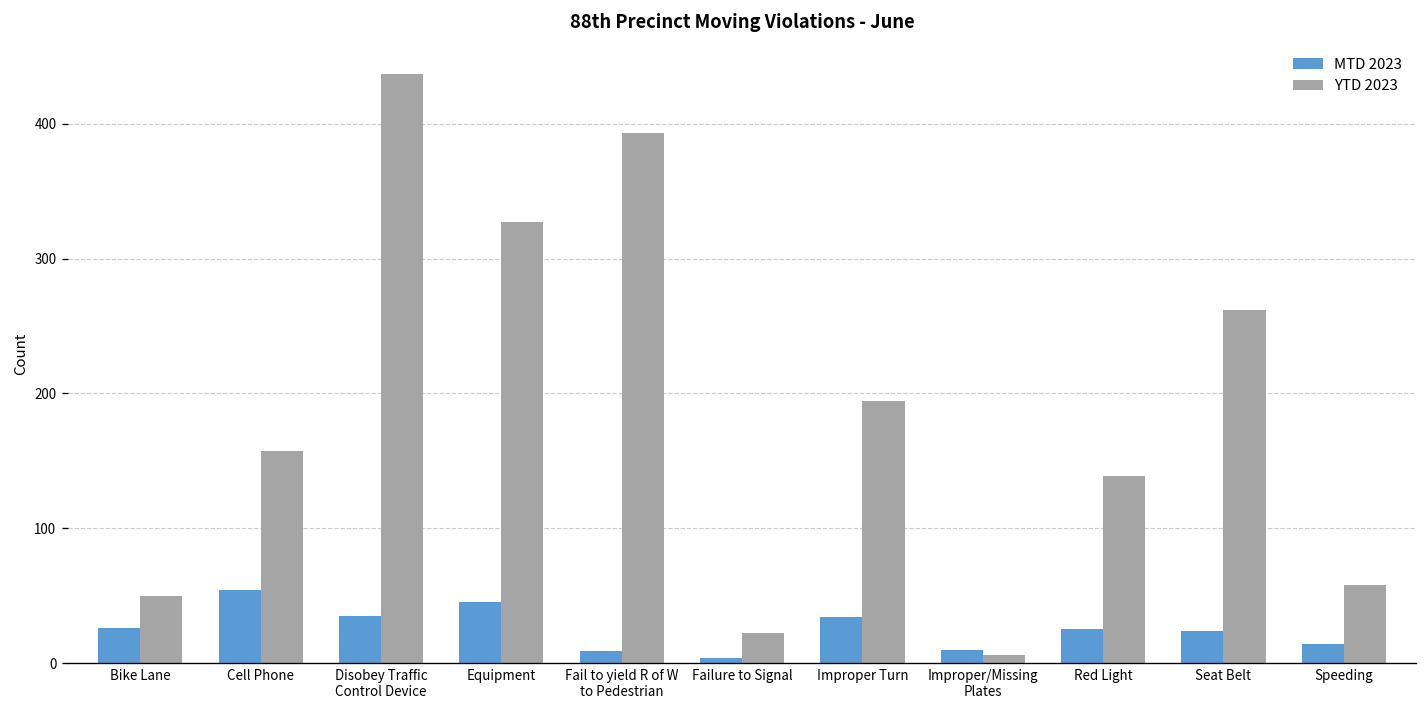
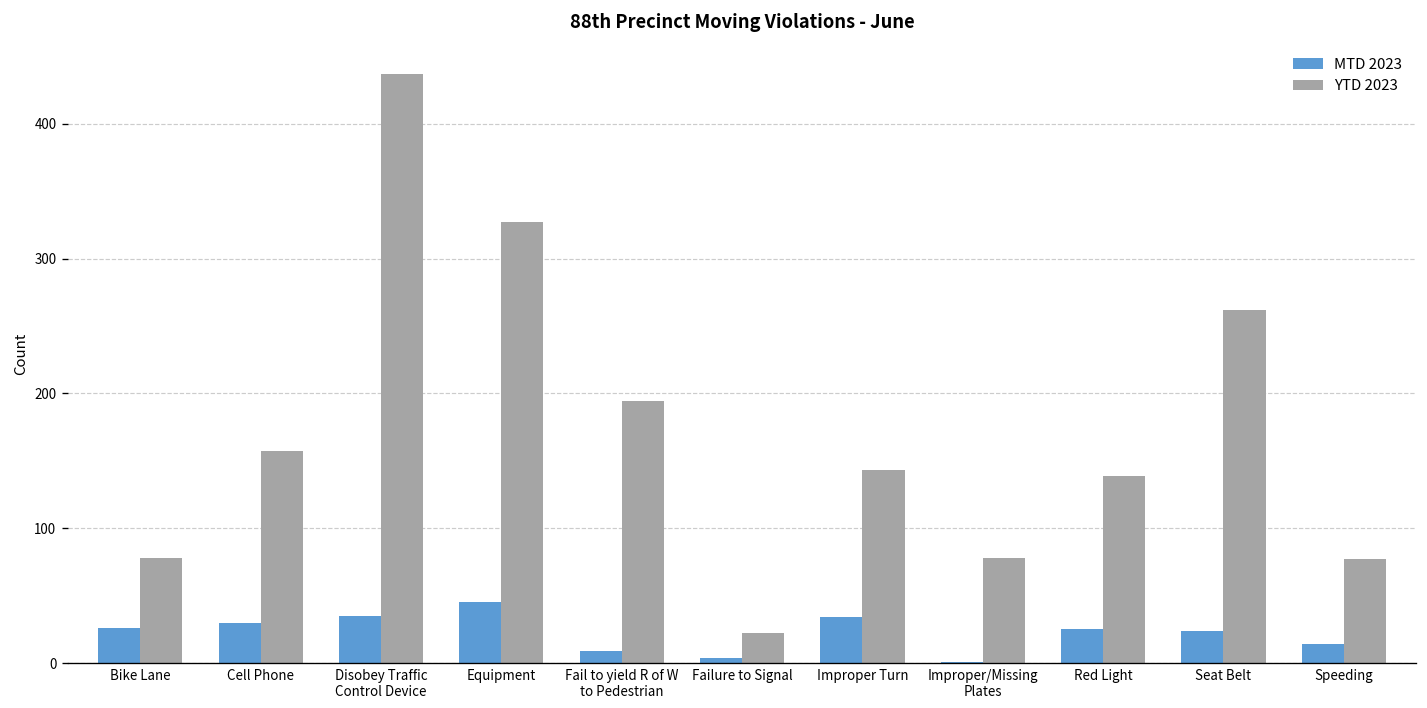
YTD 2023, Bike Lane: 50 -> 78
MTD 2023, Cell Phone: 54 -> 30
YTD 2023, Fail to yield R of W to Pedestrian: 393 -> 194
YTD 2023, Improper Turn: 194 -> 143
MTD 2023, Improper/Missing Plates: 10 -> 1
YTD 2023, Improper/Missing Plates: 6 -> 78
YTD 2023, Speeding: 58 -> 77
